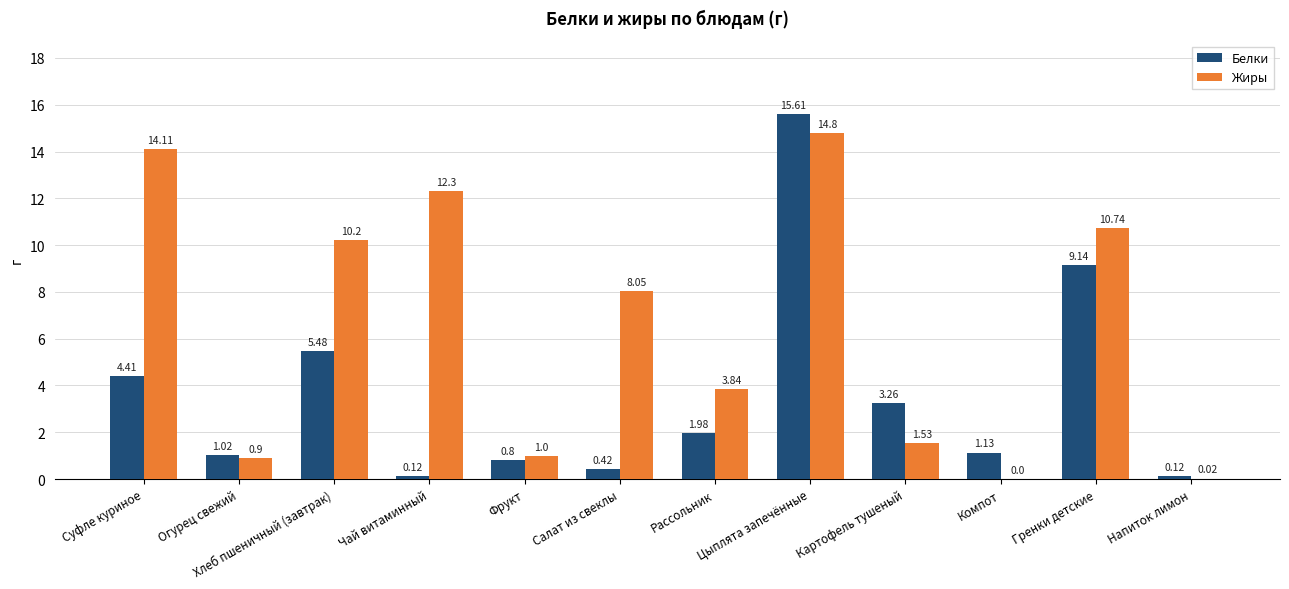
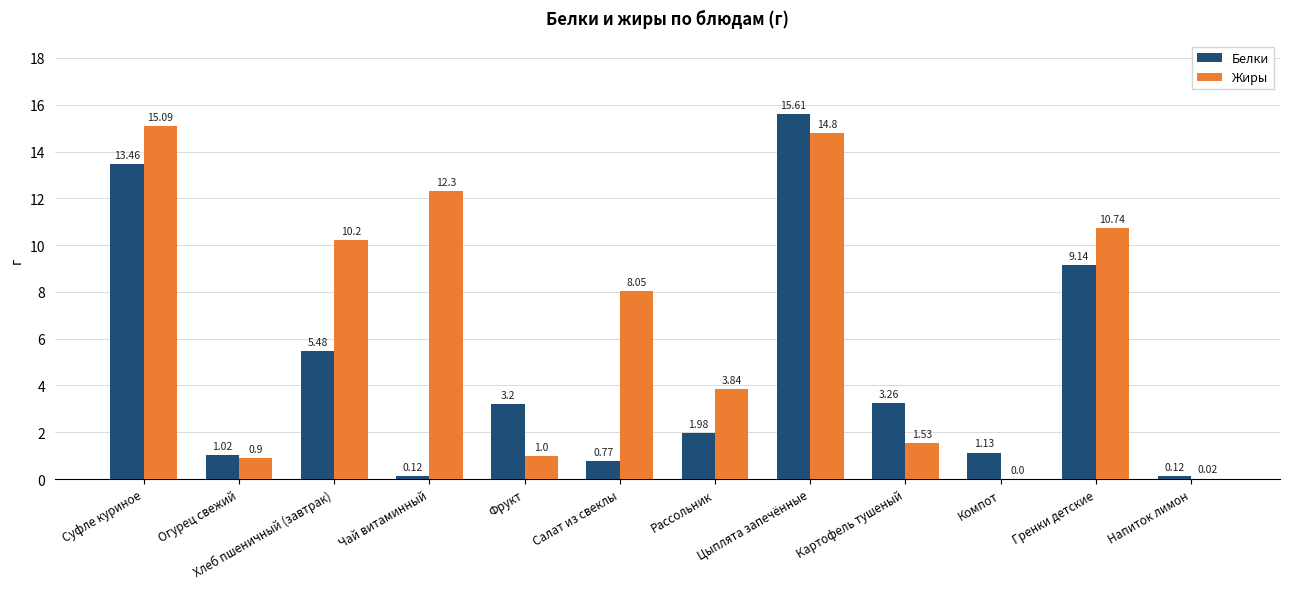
Белки, Суфле куриное: 4.41 -> 13.46
Жиры, Суфле куриное: 14.11 -> 15.09
Белки, Фрукт: 0.8 -> 3.2
Белки, Салат из свеклы: 0.42 -> 0.77
